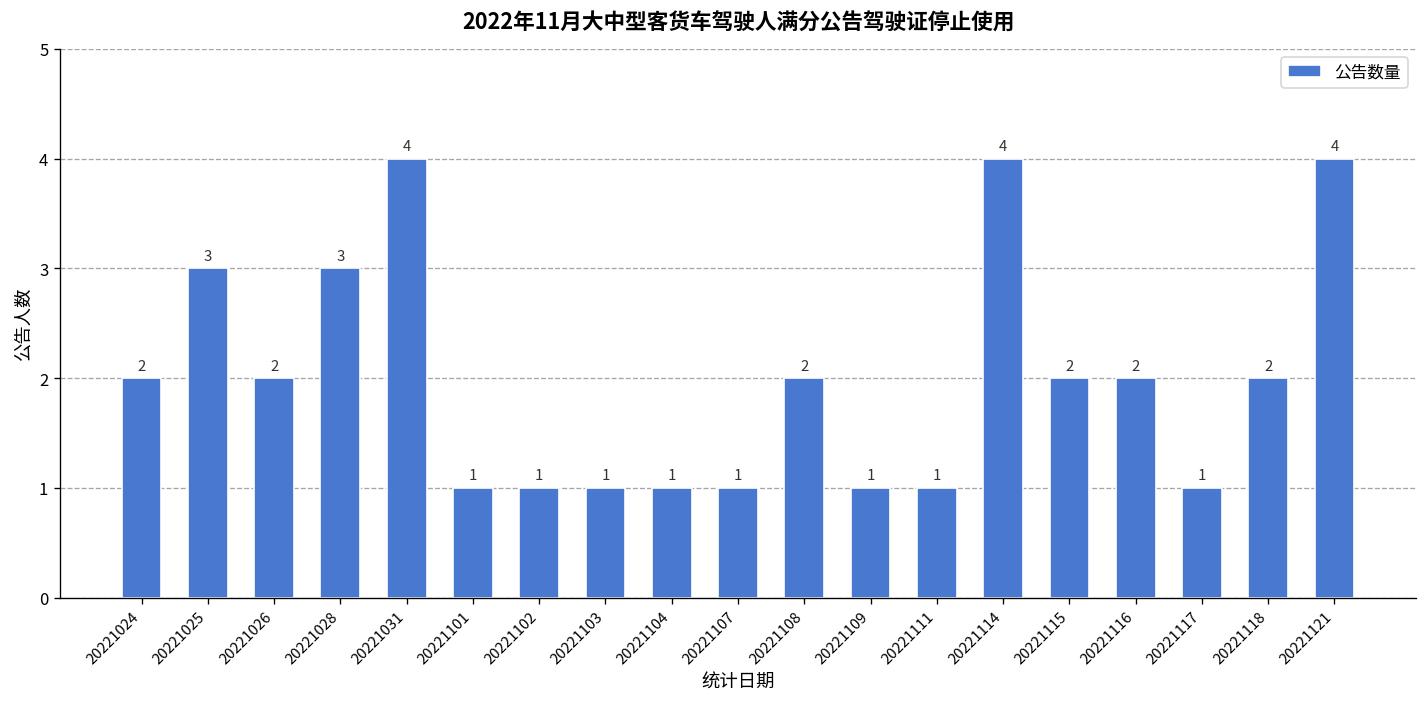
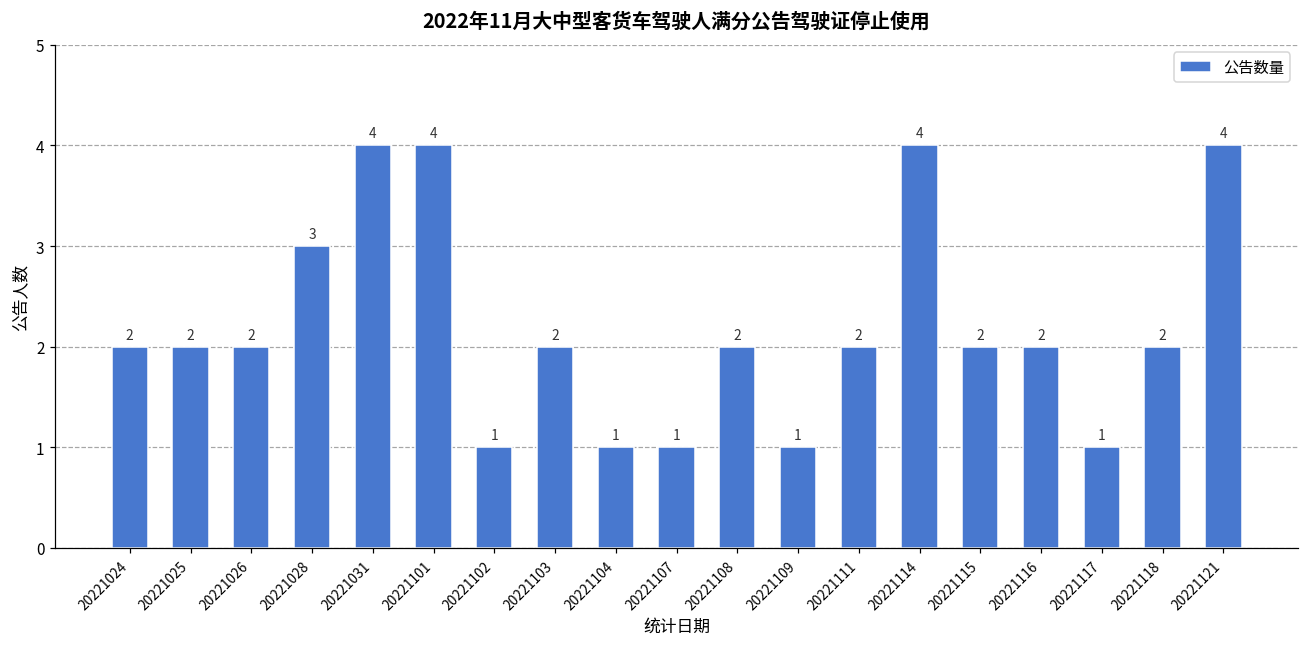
20221025: 3 -> 2
20221101: 1 -> 4
20221103: 1 -> 2
20221111: 1 -> 2
